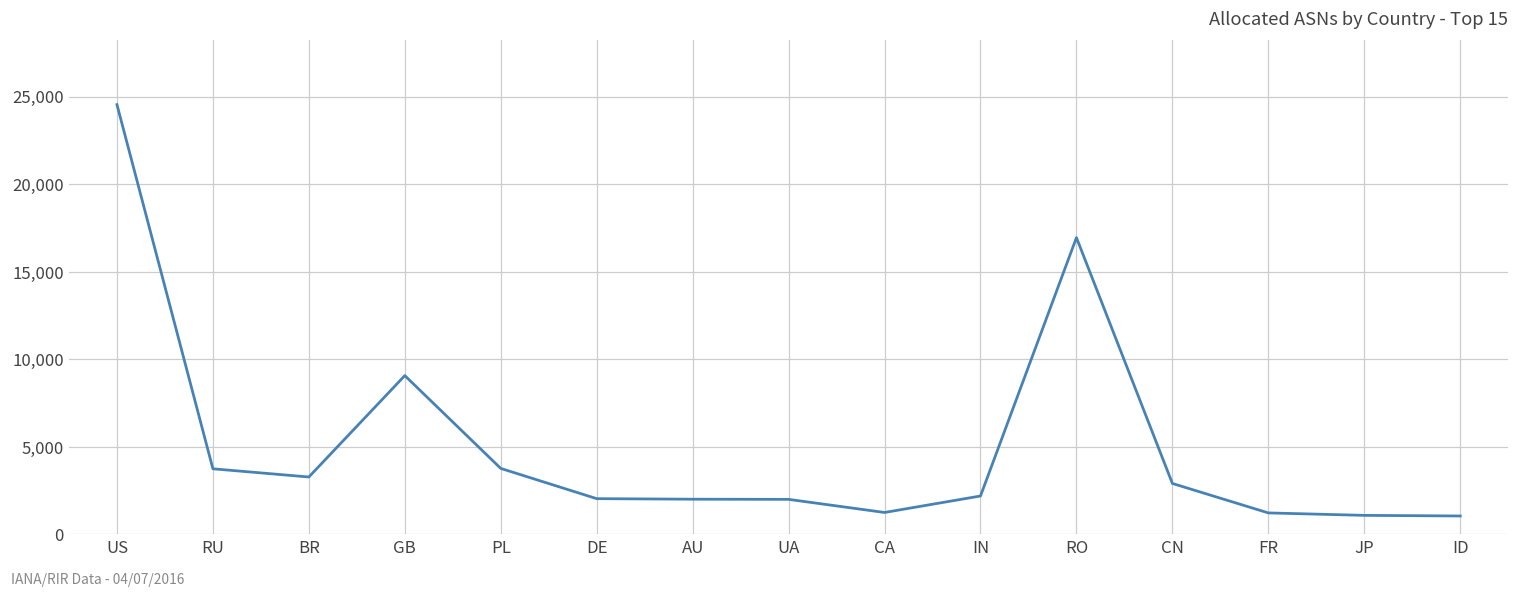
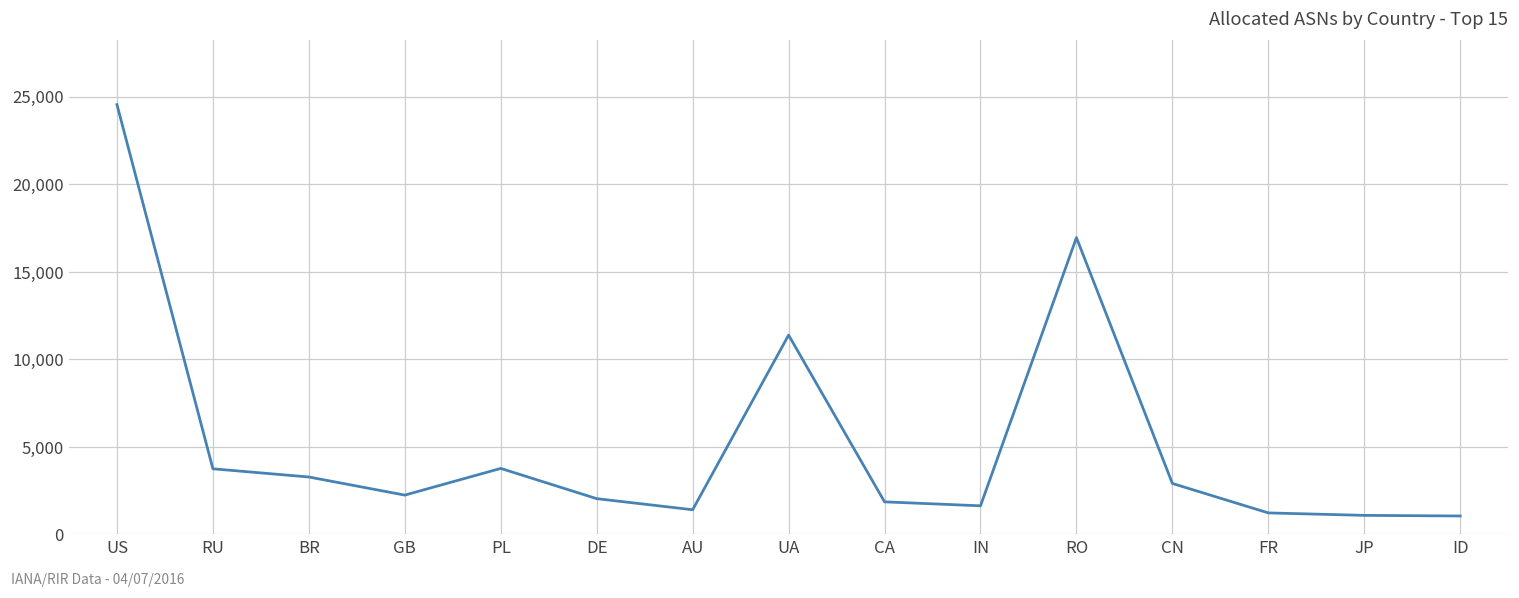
GB: 9,100 -> 2,200
AU: 2,000 -> 1,400
UA: 2,000 -> 11,400
CA: 1,200 -> 1,900
IN: 2,200 -> 1,600
